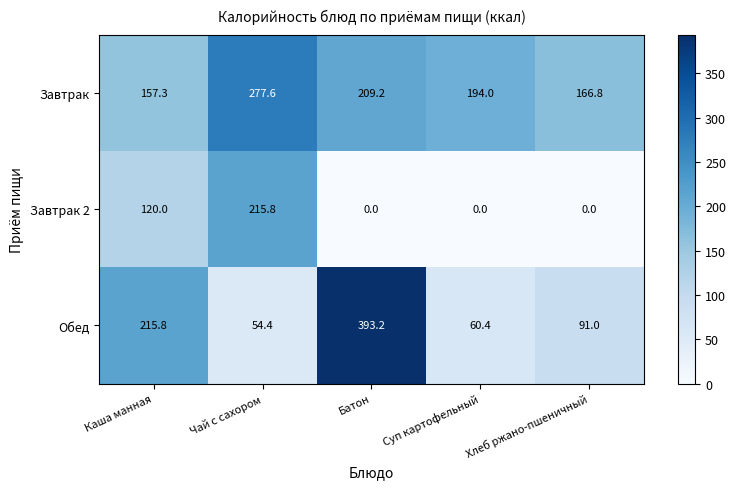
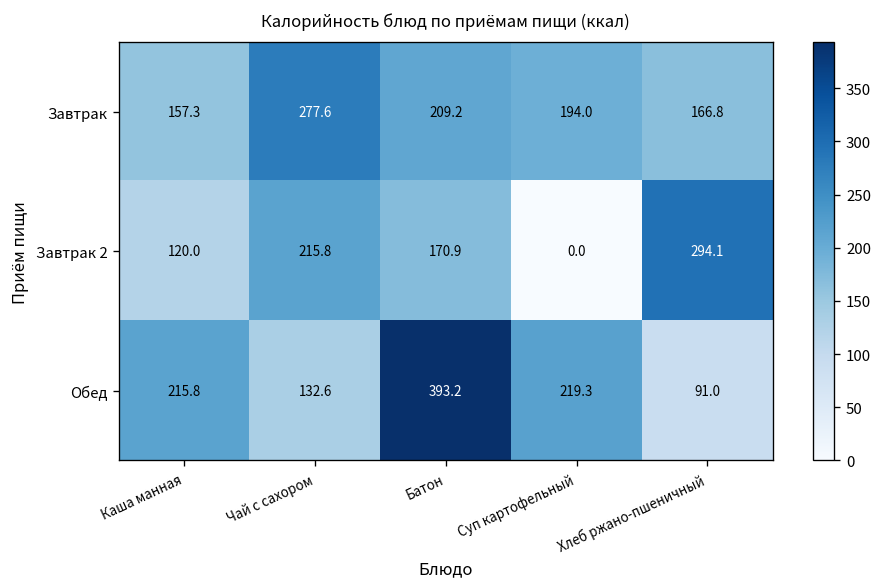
Завтрак 2, Батон: 0.0 -> 170.9
Завтрак 2, Хлеб ржано-пшеничный: 0.0 -> 294.1
Обед, Чай с сахором: 54.4 -> 132.6
Обед, Суп картофельный: 60.4 -> 219.3
